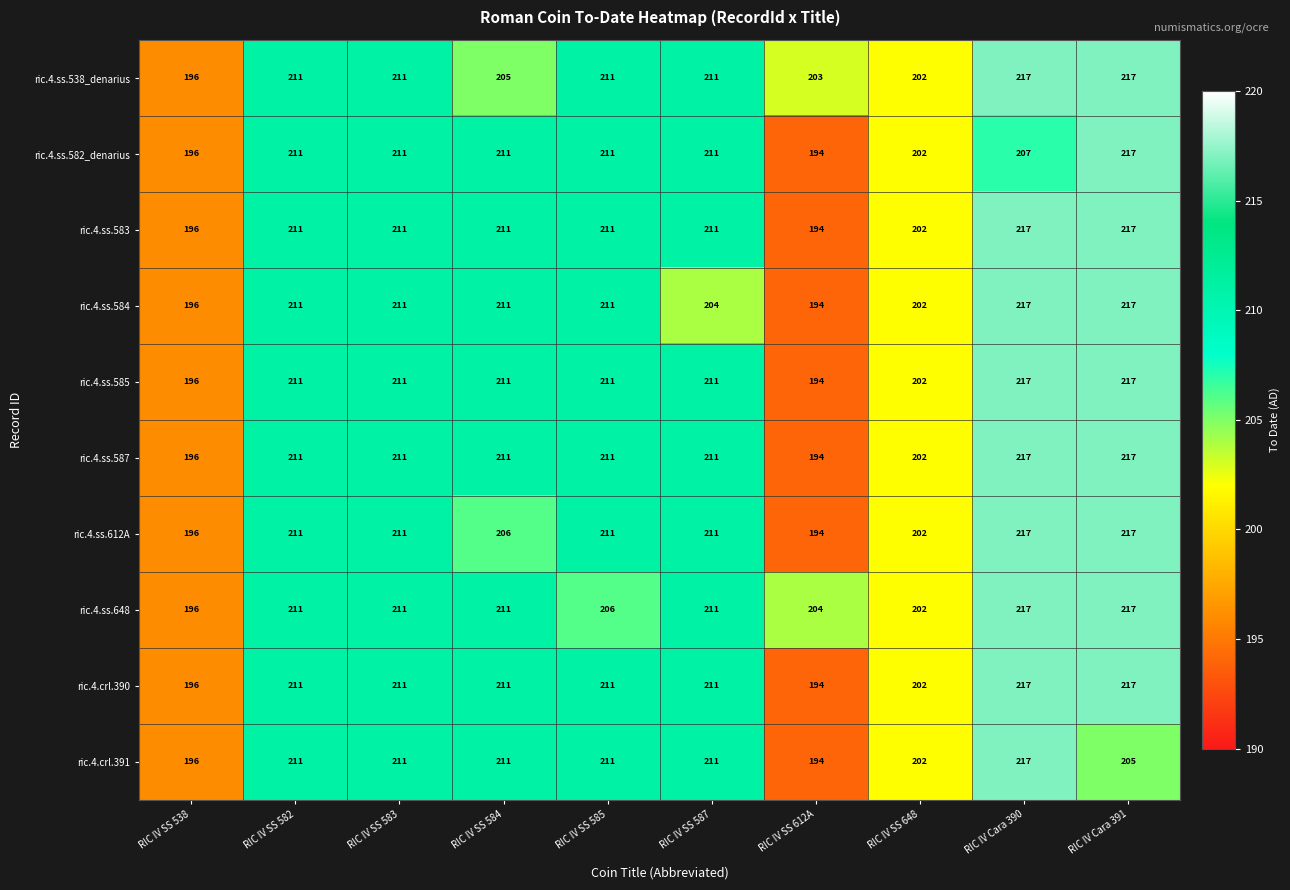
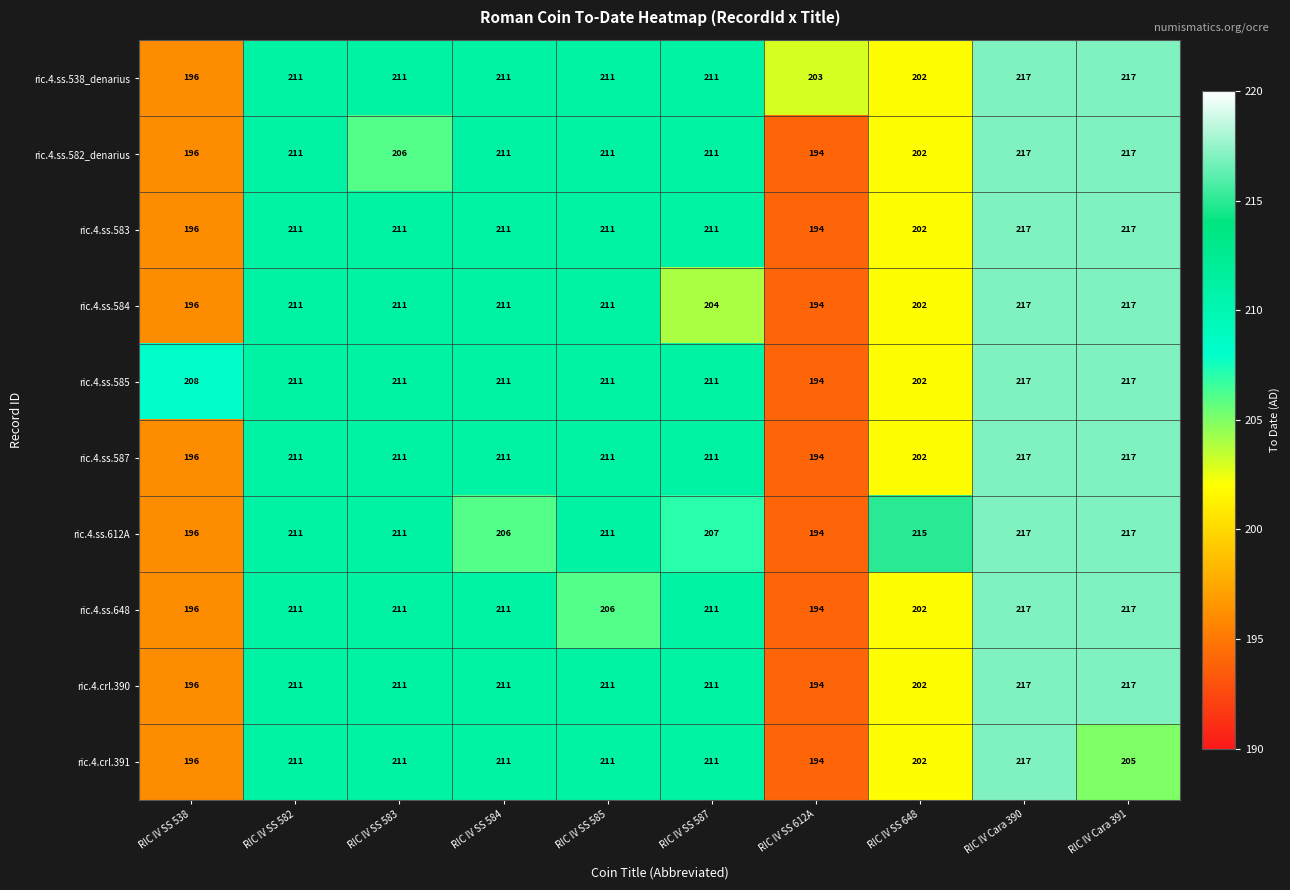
ric.4.ss.538_denarius, RIC IV SS 584: 205 -> 211
ric.4.ss.582_denarius, RIC IV SS 583: 211 -> 206
ric.4.ss.582_denarius, RIC IV Cara 390: 207 -> 217
ric.4.ss.585, RIC IV SS 538: 196 -> 208
ric.4.ss.612A, RIC IV SS 587: 211 -> 207
ric.4.ss.612A, RIC IV SS 648: 202 -> 215
ric.4.ss.648, RIC IV SS 612A: 204 -> 194
